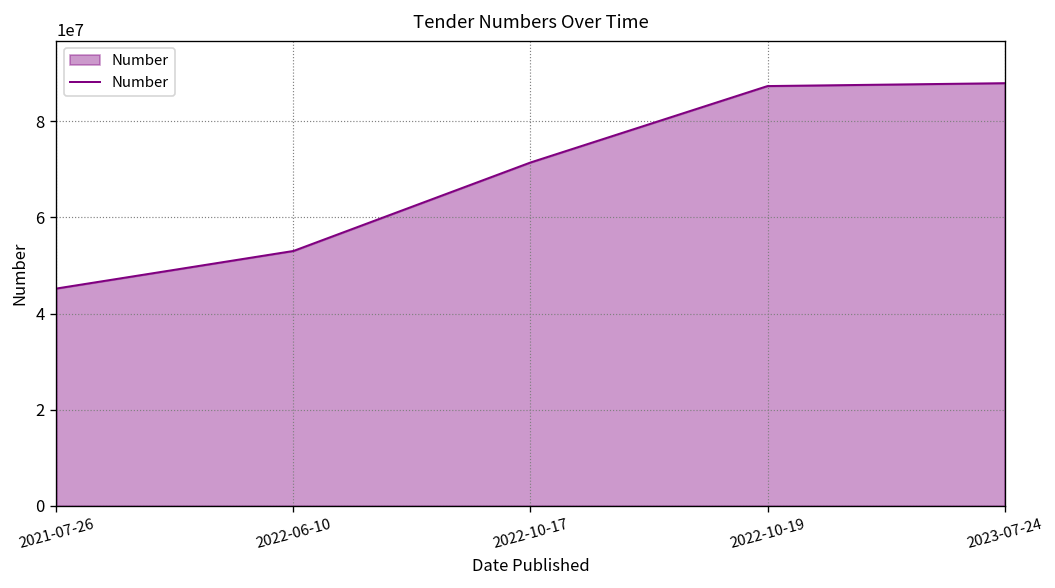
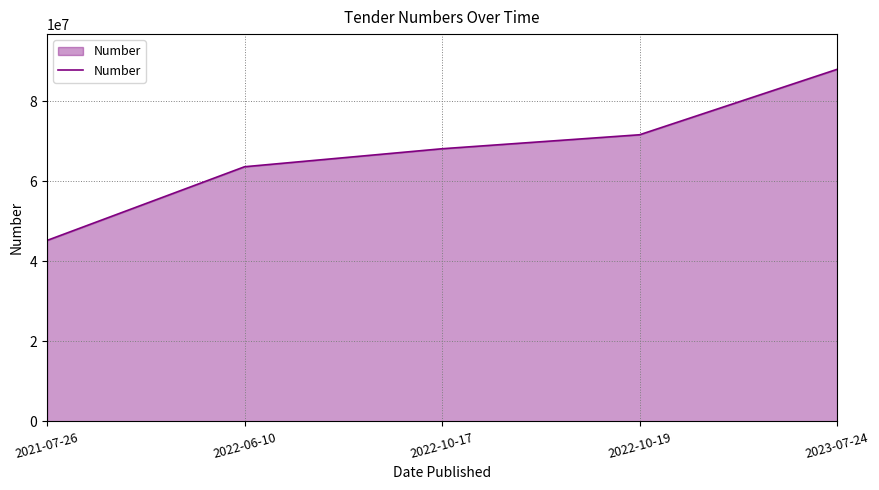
2022-06-10: 53000000 -> 64000000
2022-10-17: 71000000 -> 68000000
2022-10-19: 87000000 -> 72000000
